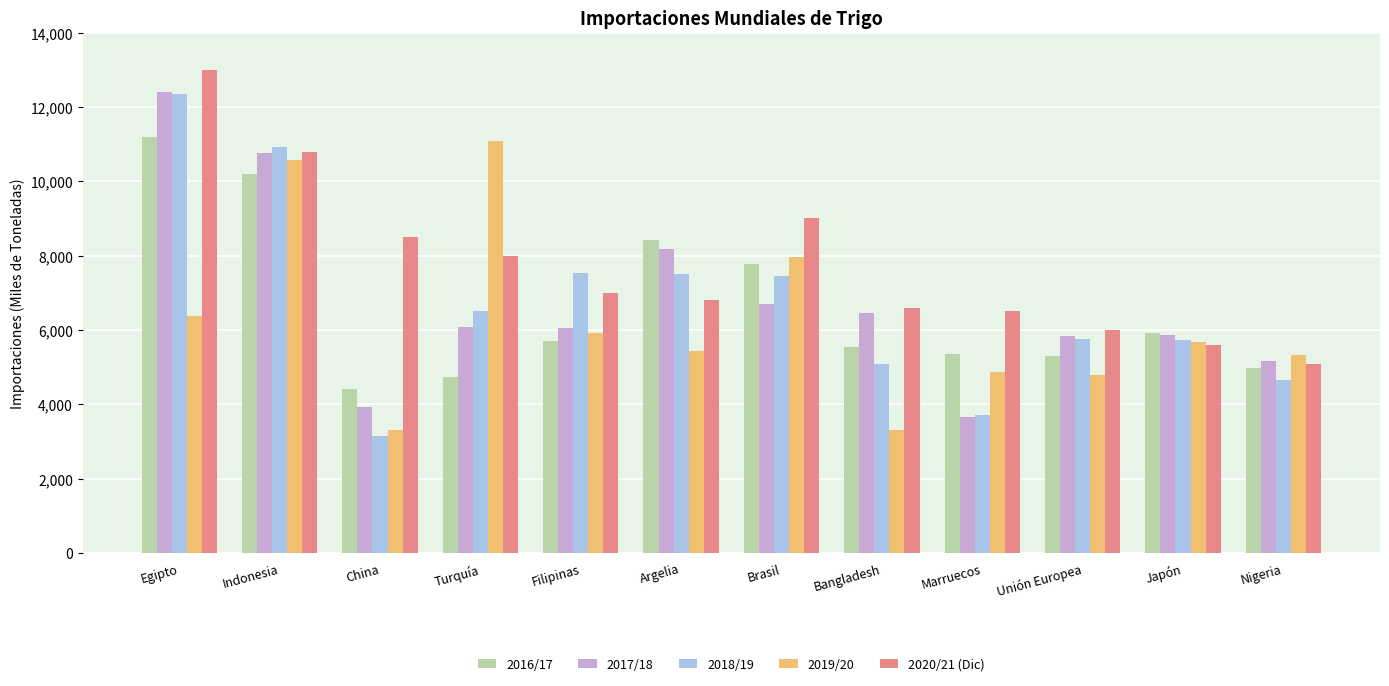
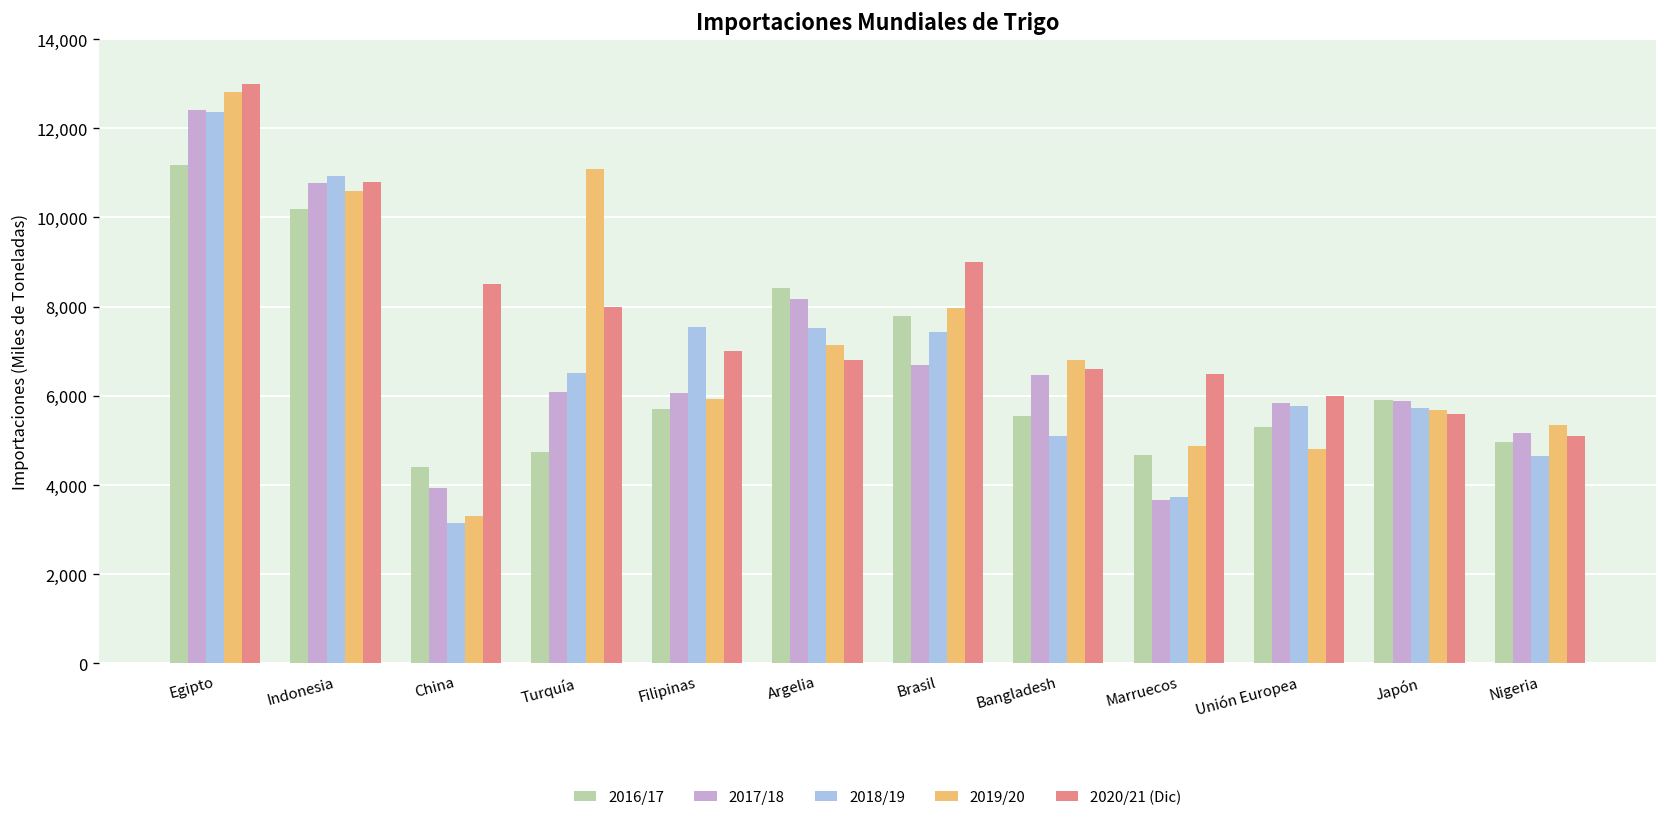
2019/20, Egipto: 6,400 -> 12,800
2019/20, Argelia: 5,400 -> 7,100
2019/20, Bangladesh: 3,300 -> 6,800
2016/17, Marruecos: 5,300 -> 4,700
